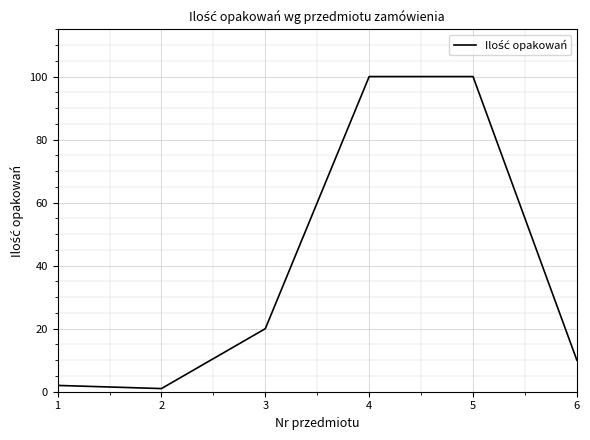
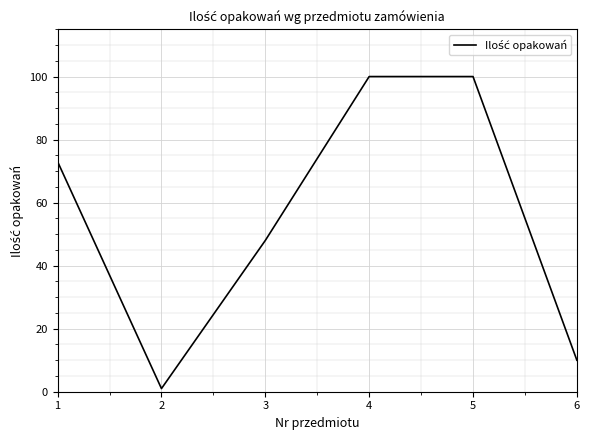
1: 2 -> 73
3: 20 -> 48
